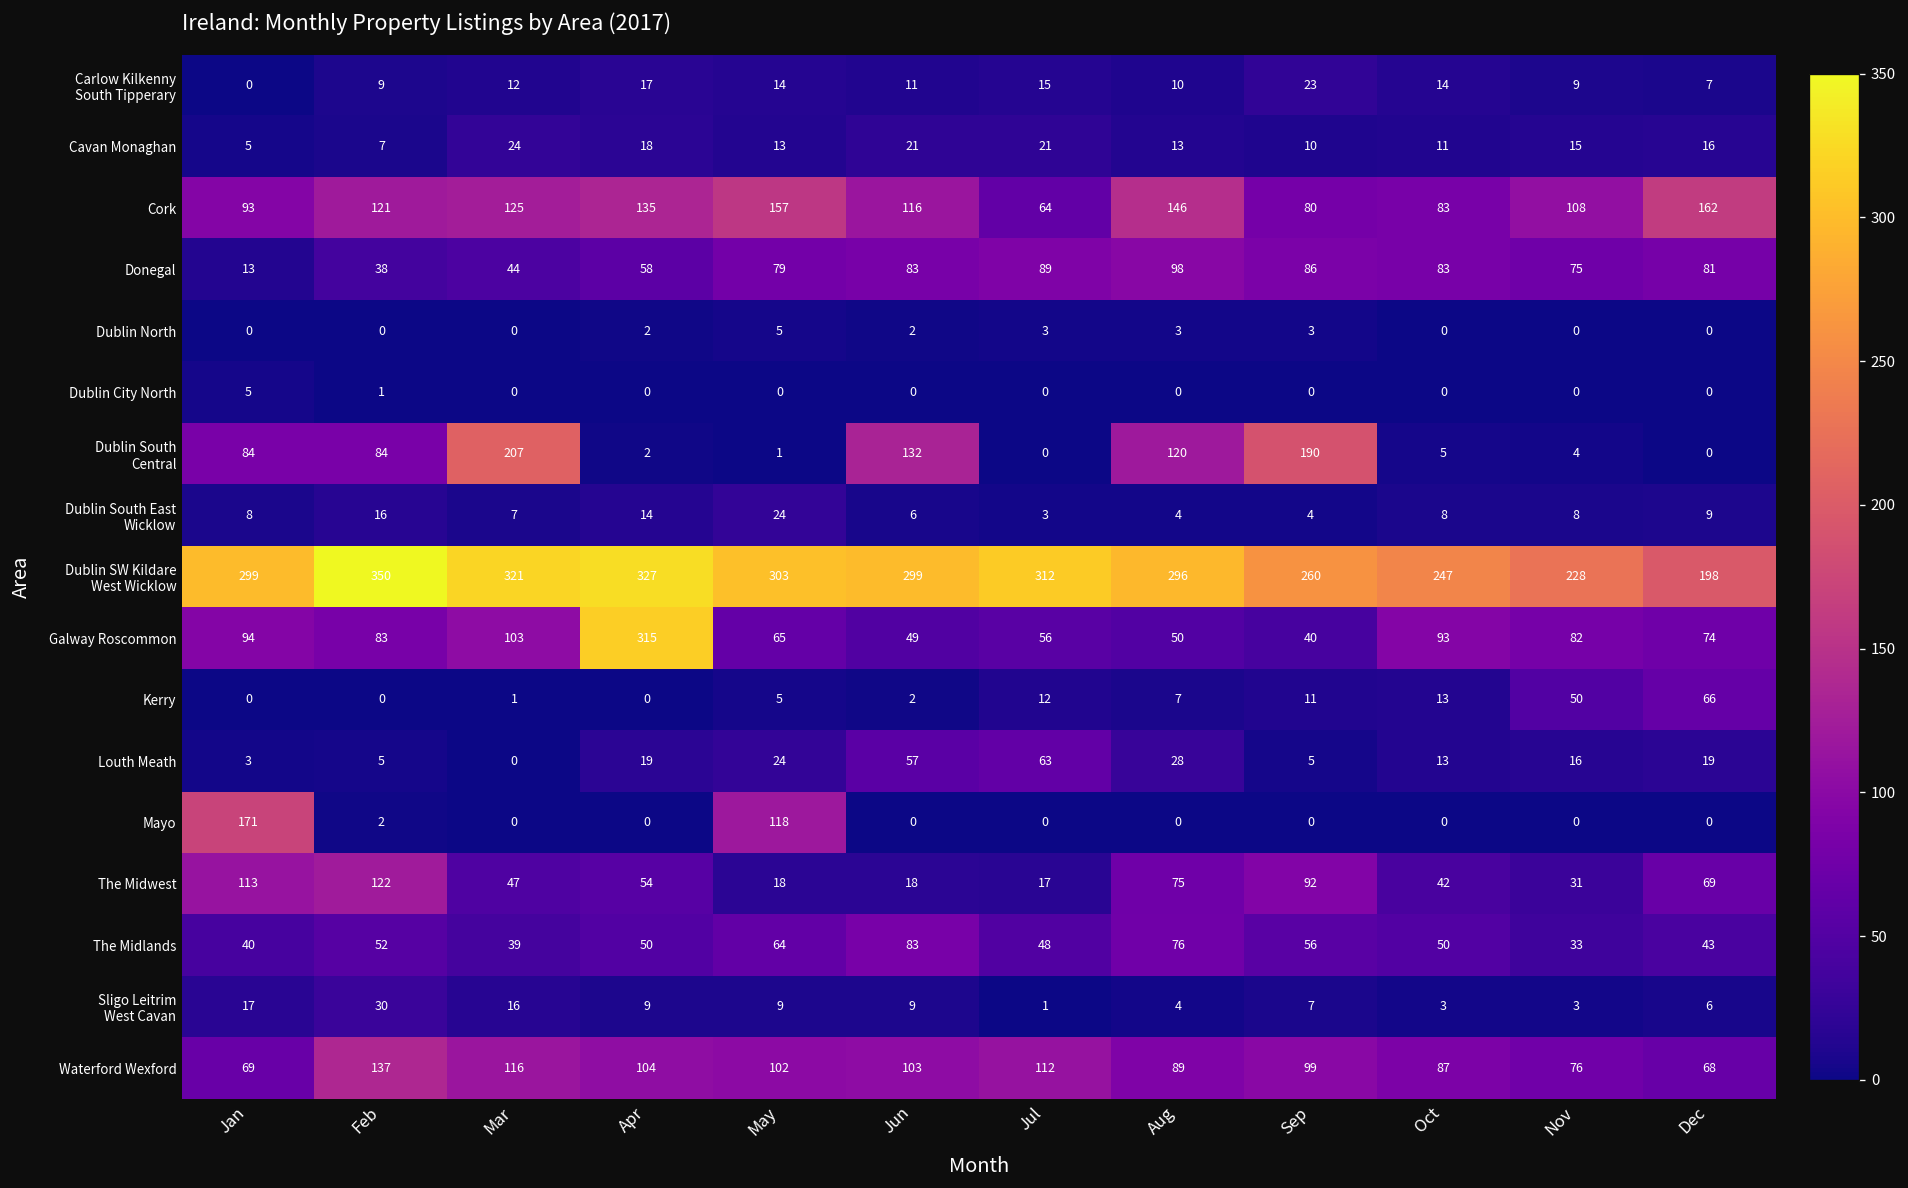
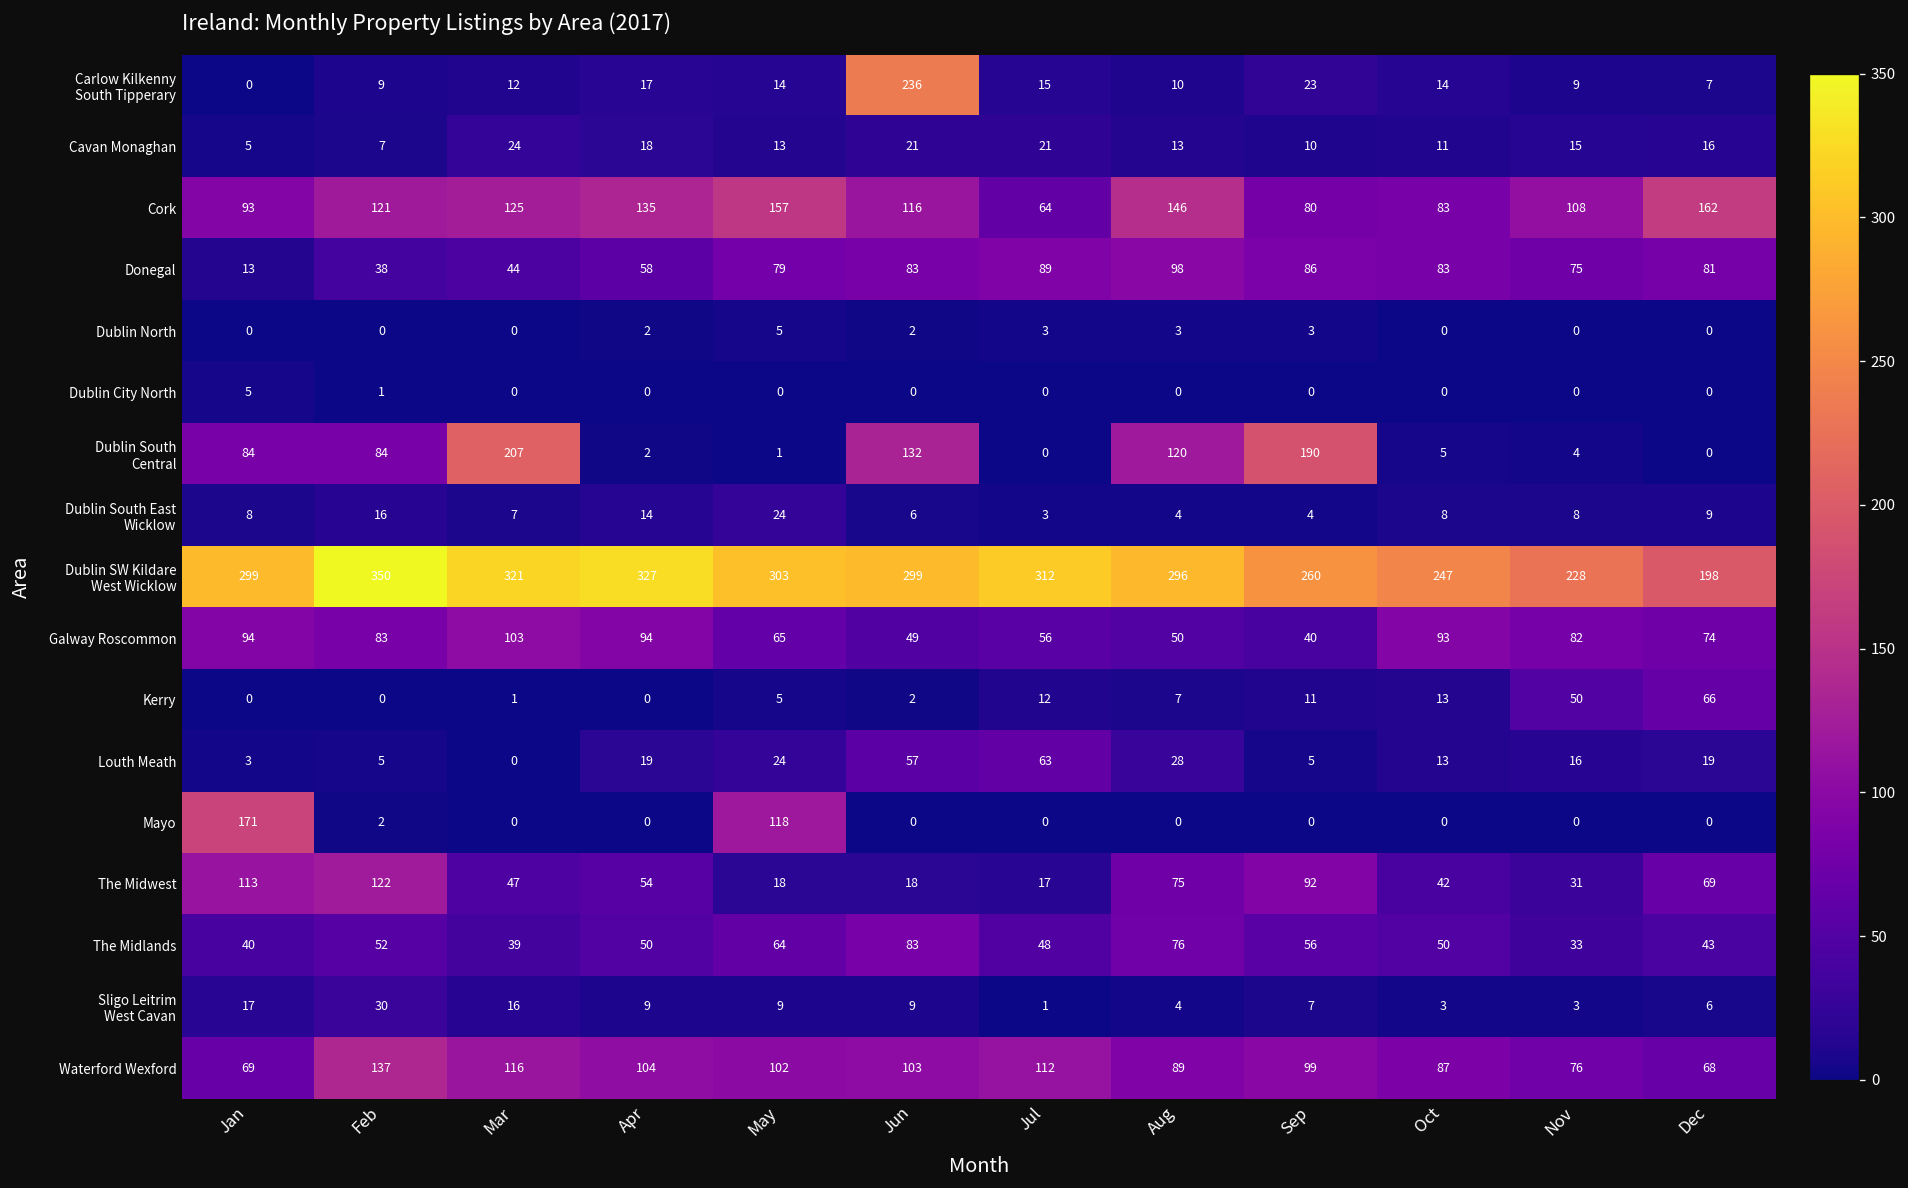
Carlow Kilkenny South Tipperary, Jun: 11 -> 236
Galway Roscommon, Apr: 315 -> 94
